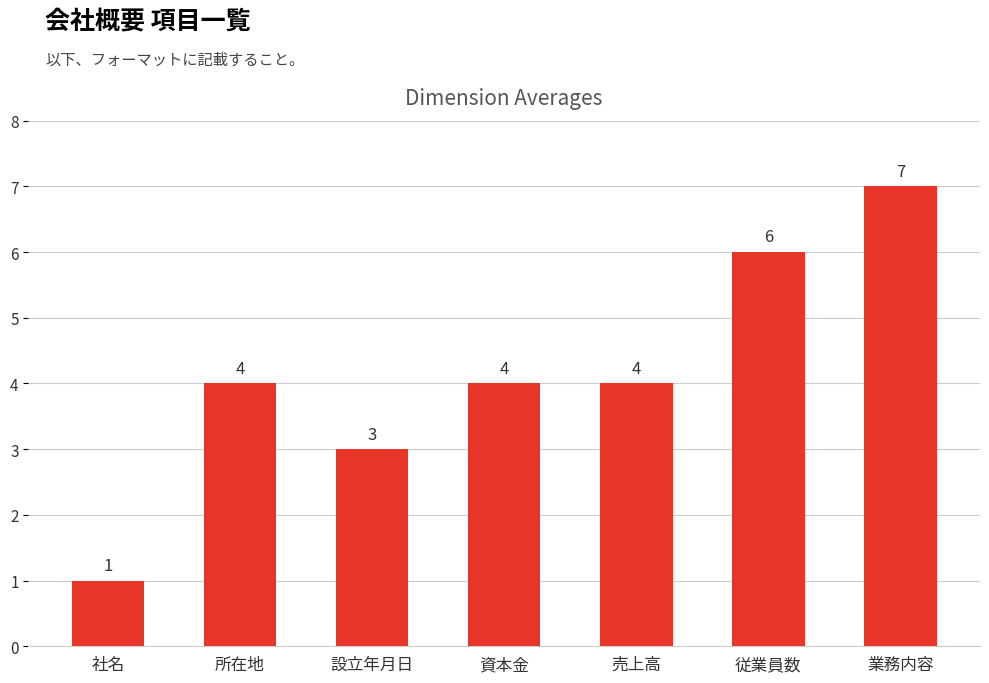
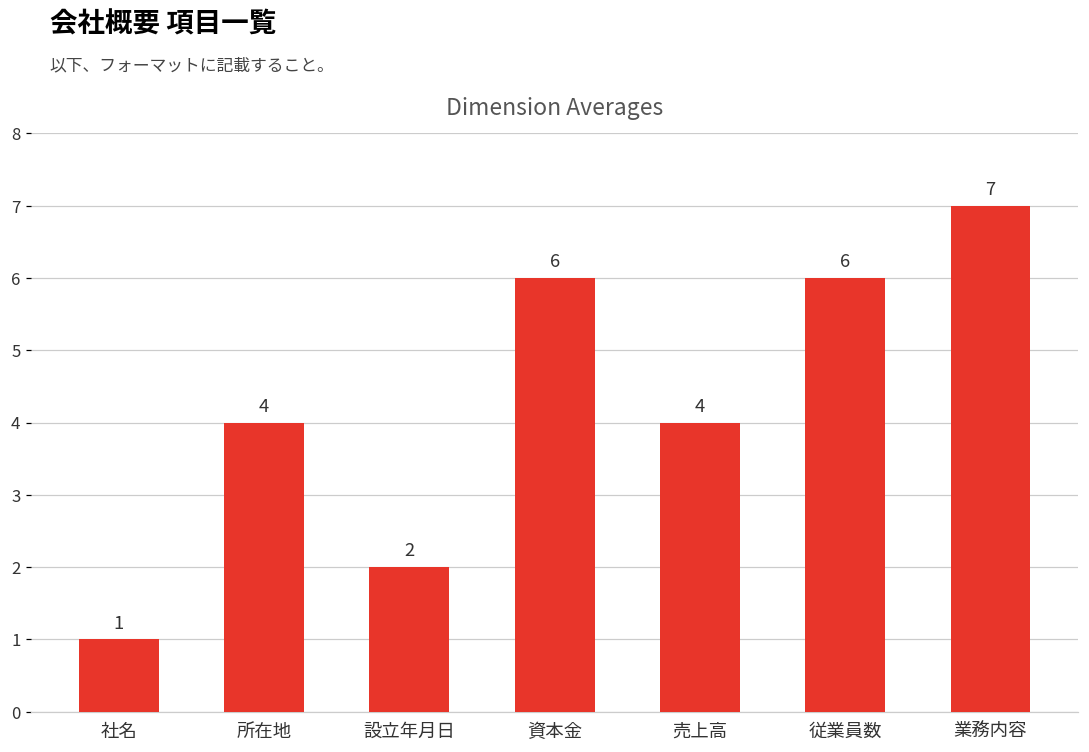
設立年月日: 3 -> 2
資本金: 4 -> 6
